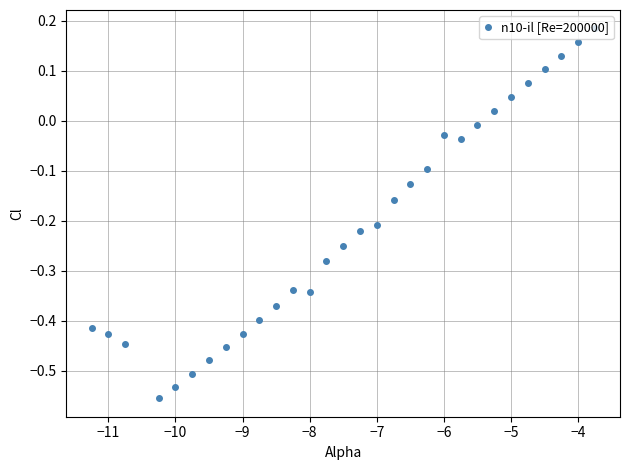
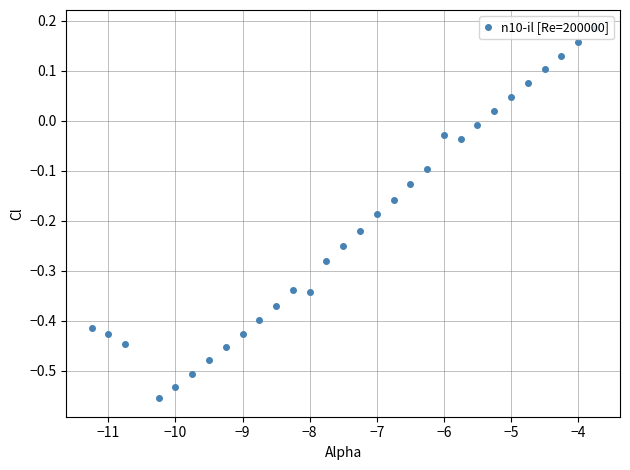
−7: -0.21 -> -0.19
